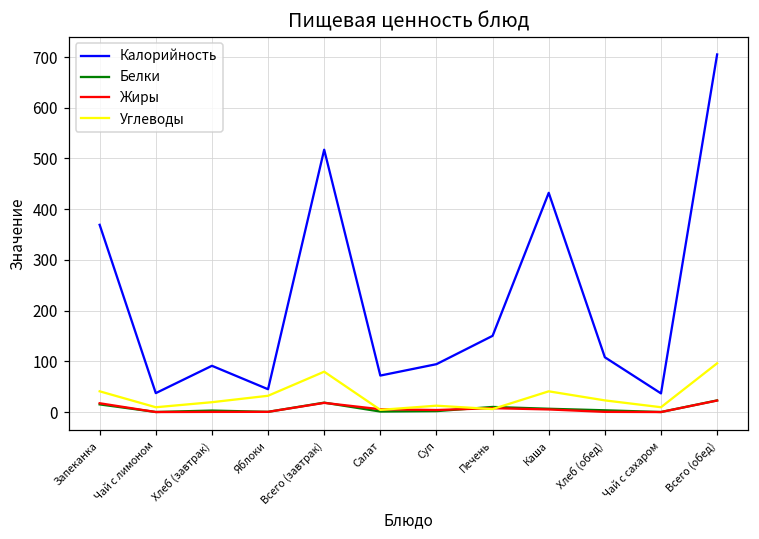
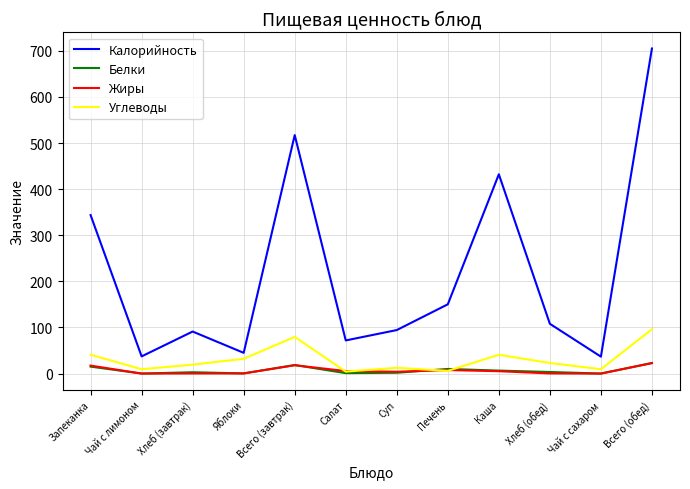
Калорийность, Запеканка: 370 -> 340
